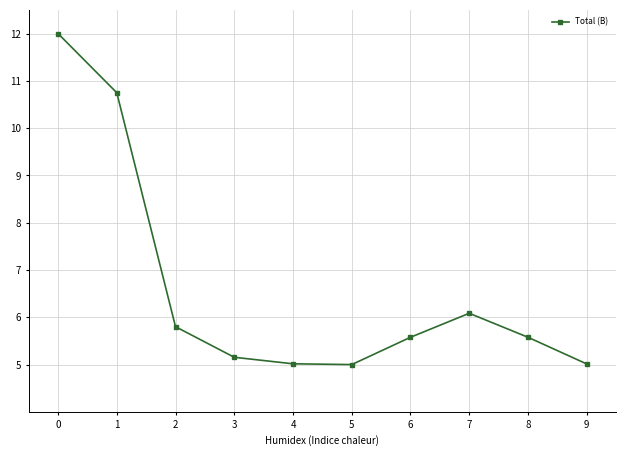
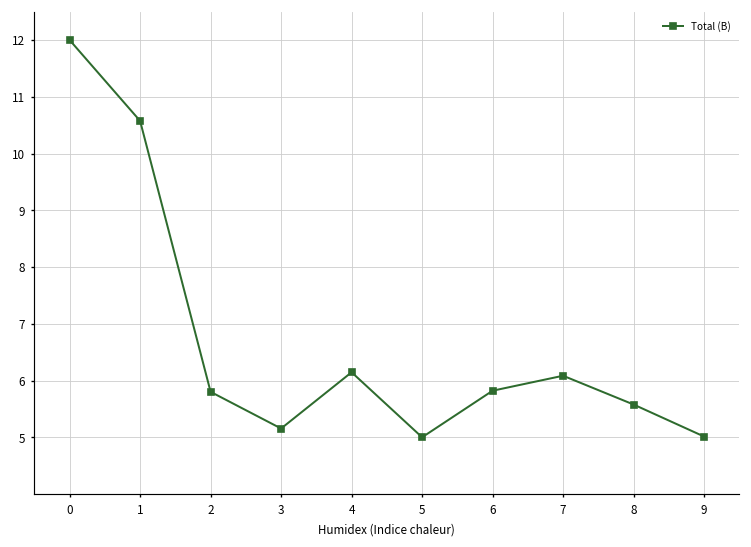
1: 10.7 -> 10.6
4: 5.0 -> 6.1
6: 5.6 -> 5.8
